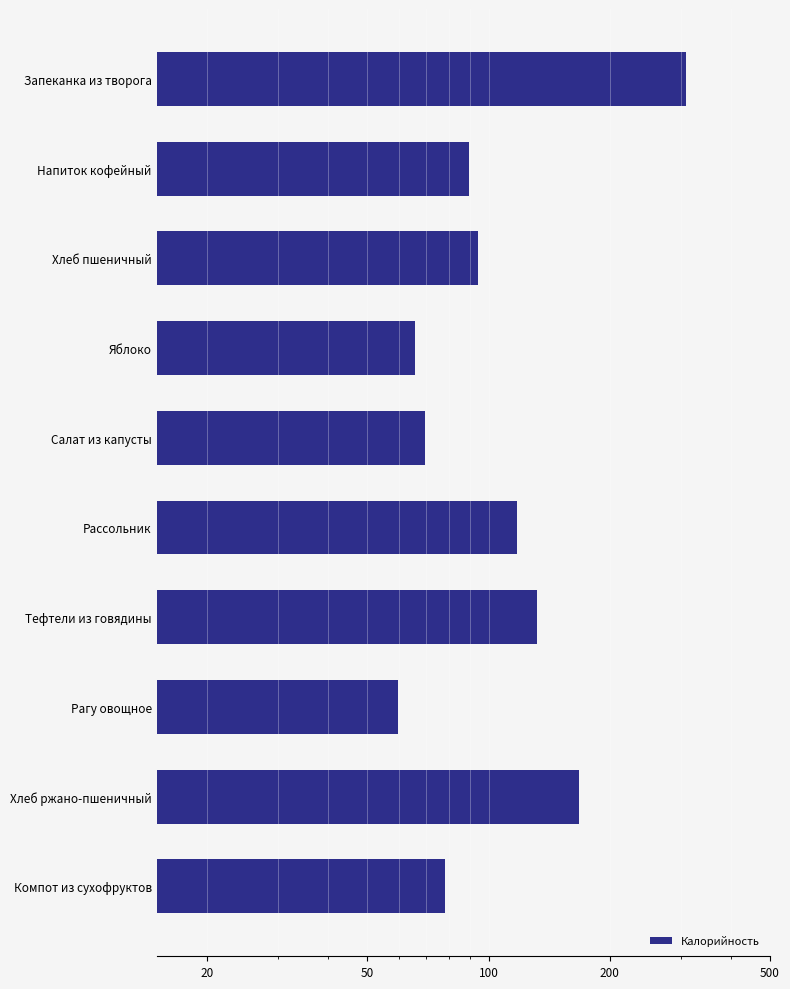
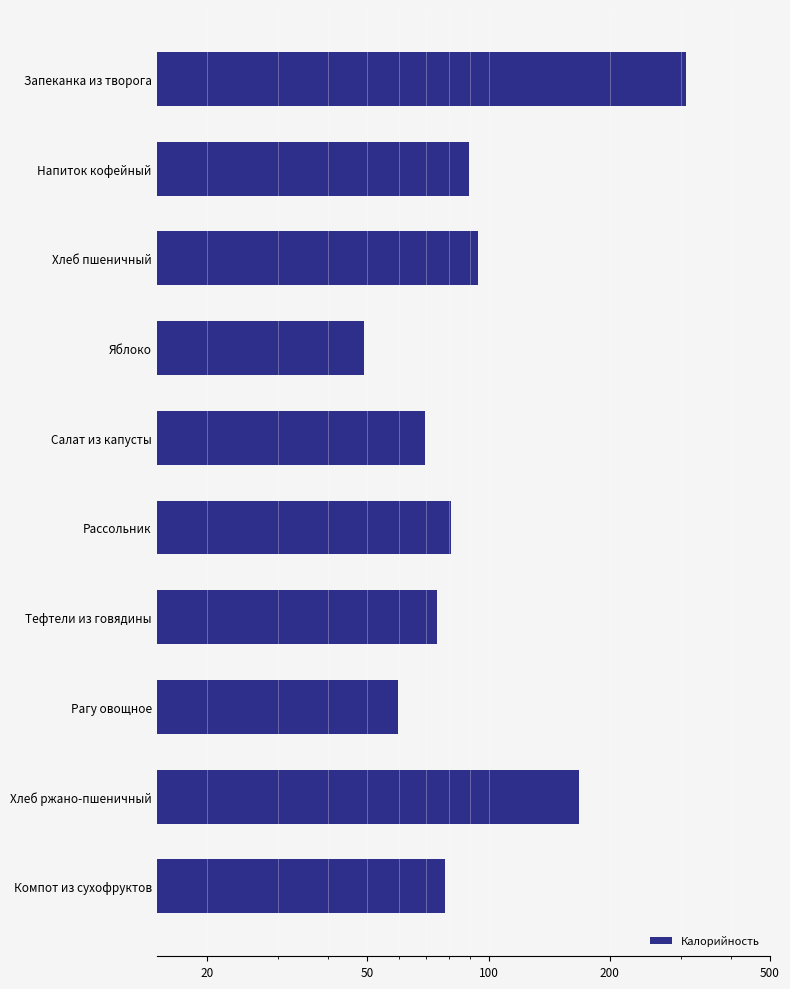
Яблоко: 66 -> 49
Рассольник: 117 -> 81
Тефтели из говядины: 132 -> 74
